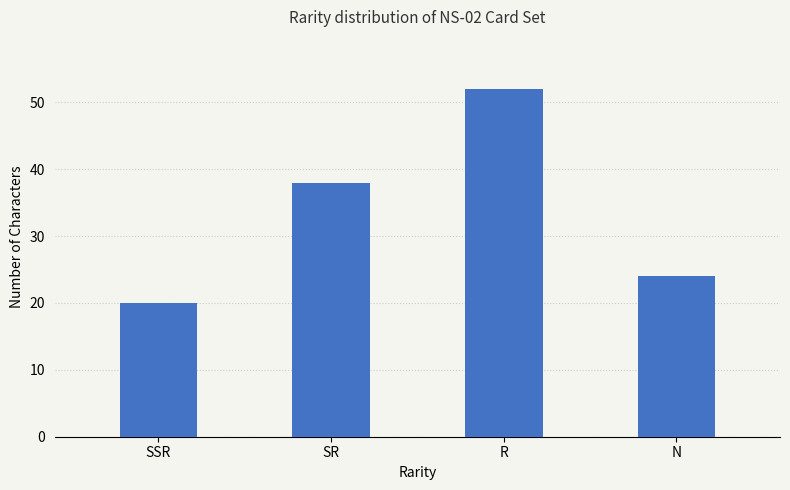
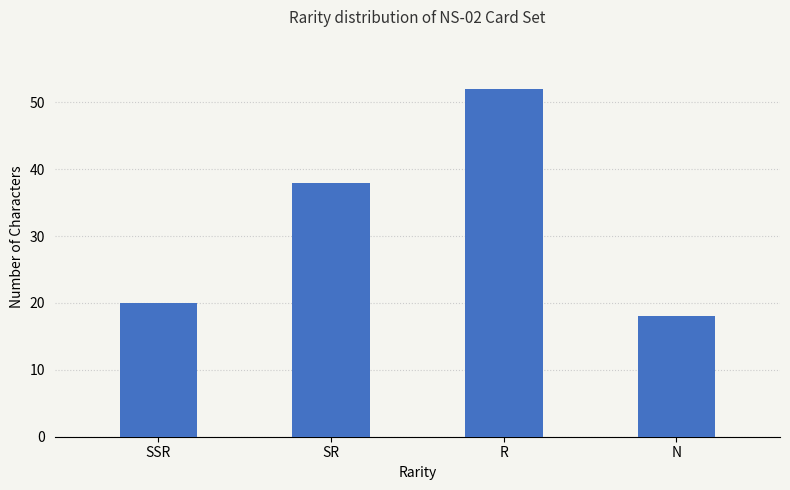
N: 24 -> 18
